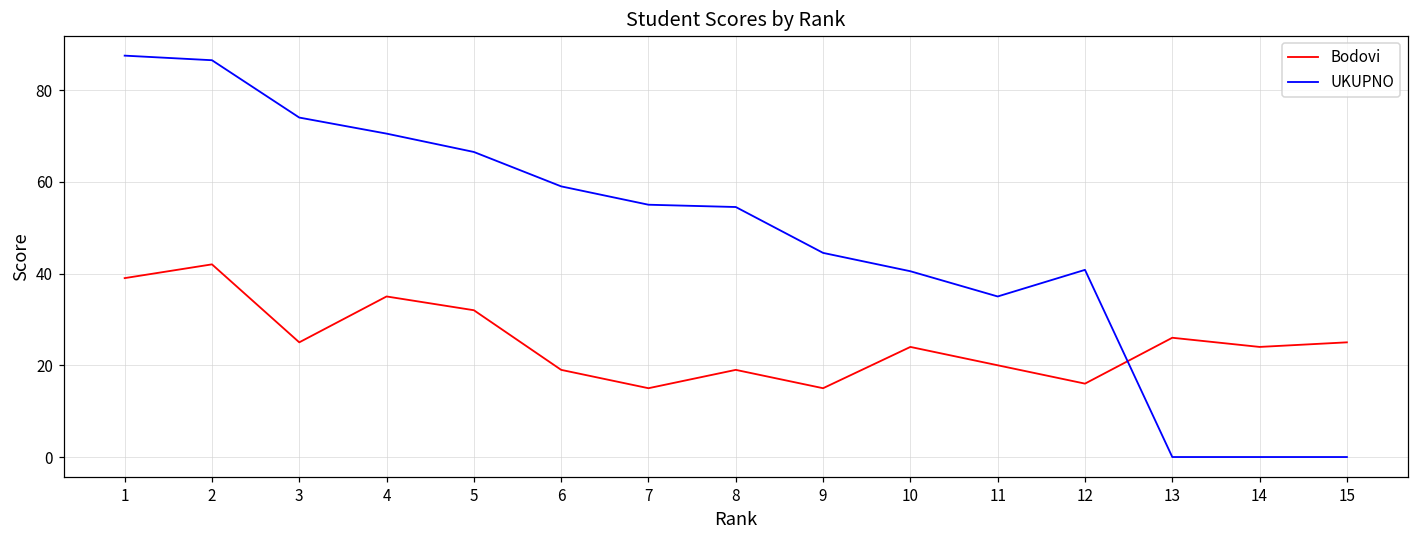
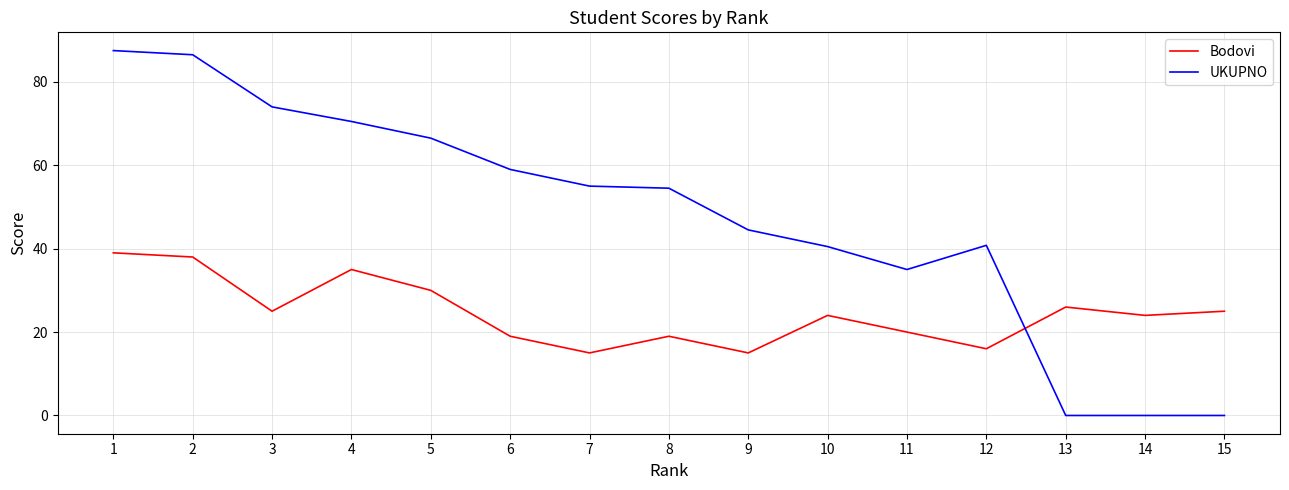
Bodovi, 2: 42 -> 38
Bodovi, 5: 32 -> 30
